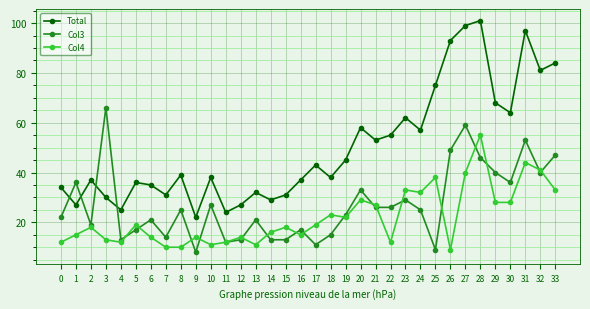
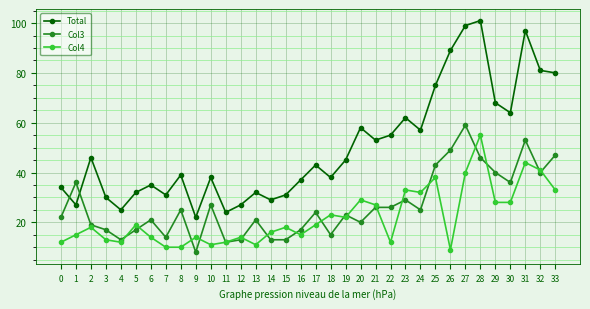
Total, 2: 37 -> 46
Col3, 3: 66 -> 17
Total, 5: 36 -> 32
Col3, 17: 11 -> 24
Col3, 20: 33 -> 20
Col3, 25: 9 -> 43
Total, 26: 93 -> 89
Total, 33: 84 -> 80
